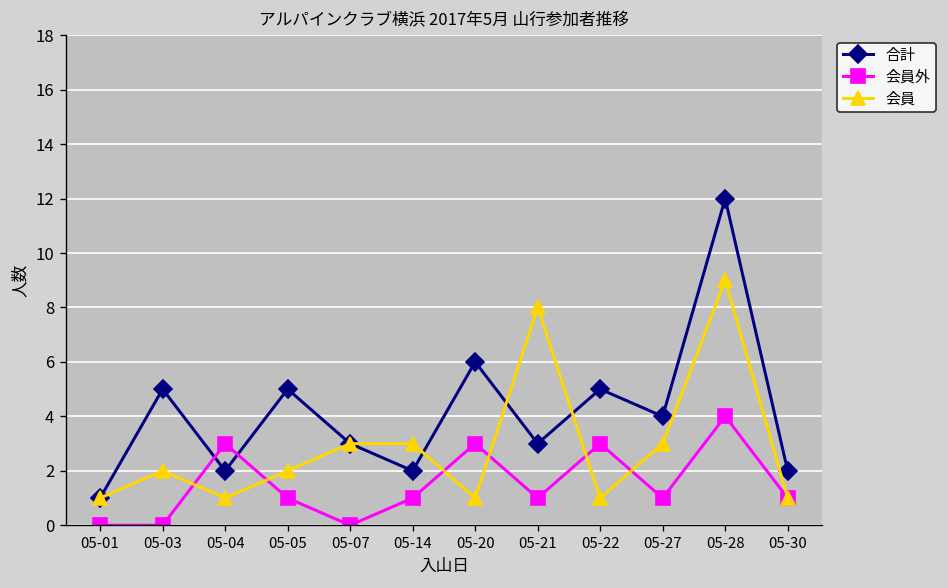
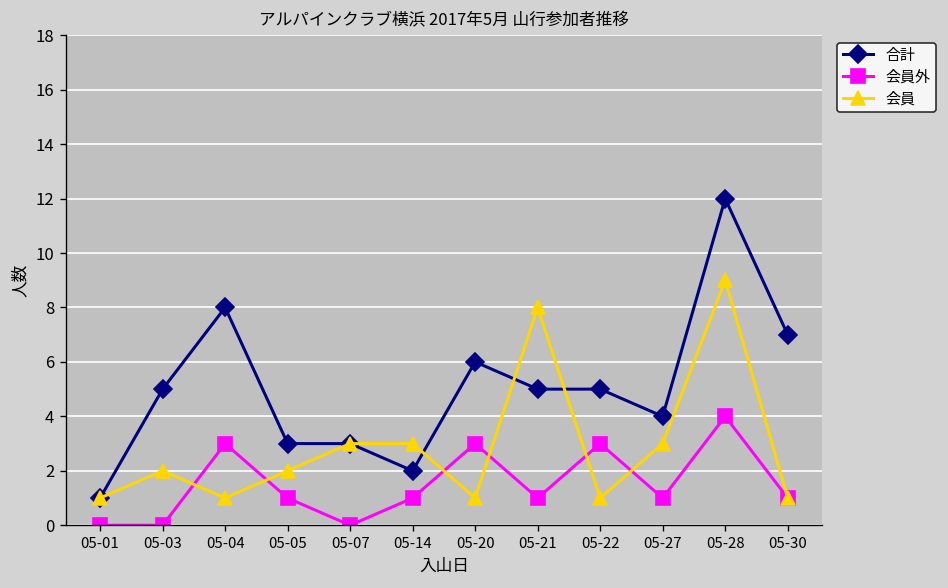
合計, 05-04: 2 -> 8
合計, 05-05: 5 -> 3
合計, 05-21: 3 -> 5
合計, 05-30: 2 -> 7
